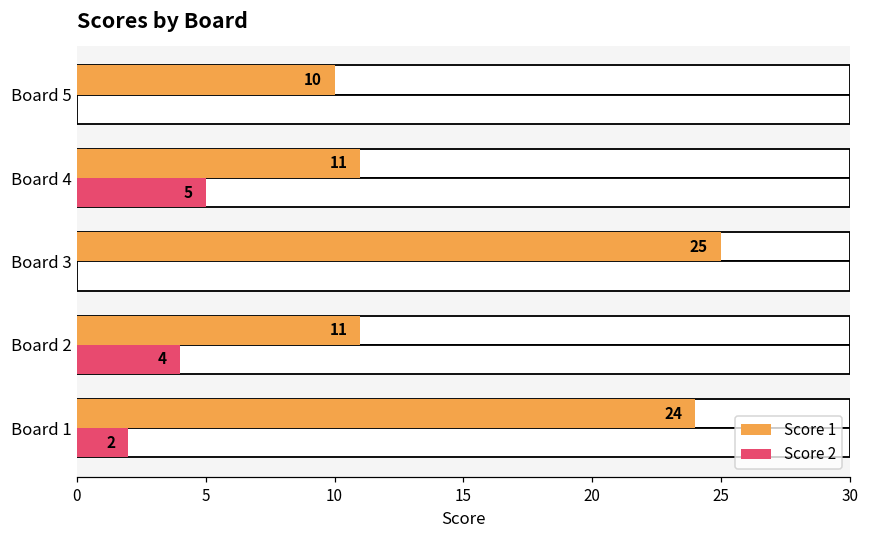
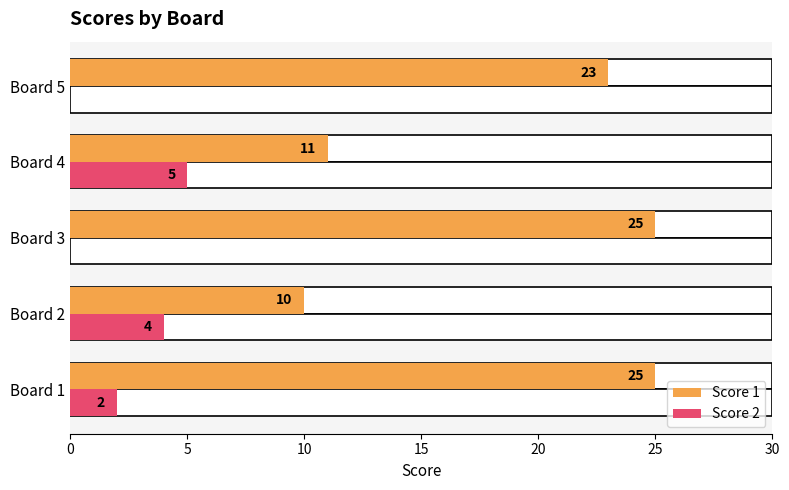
Score 1, Board 5: 10 -> 23
Score 1, Board 2: 11 -> 10
Score 1, Board 1: 24 -> 25
